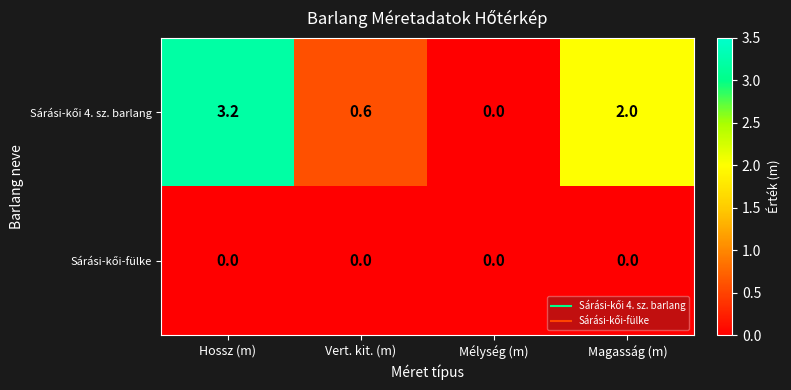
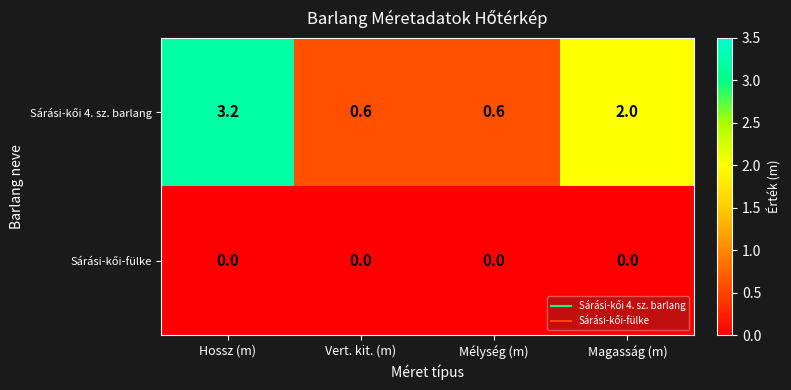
Sárási-kői 4. sz. barlang, Mélység (m): 0.0 -> 0.6
